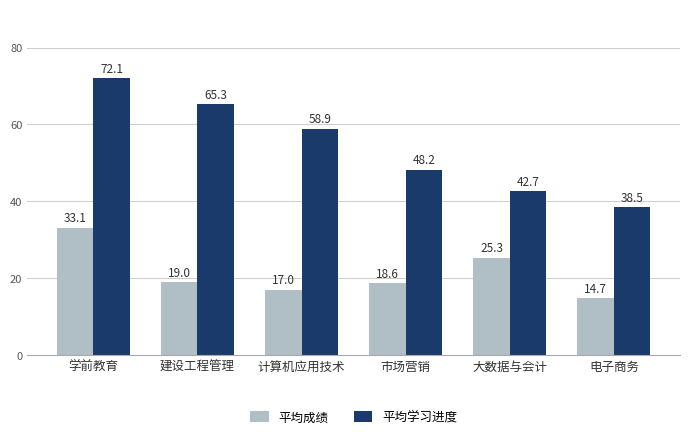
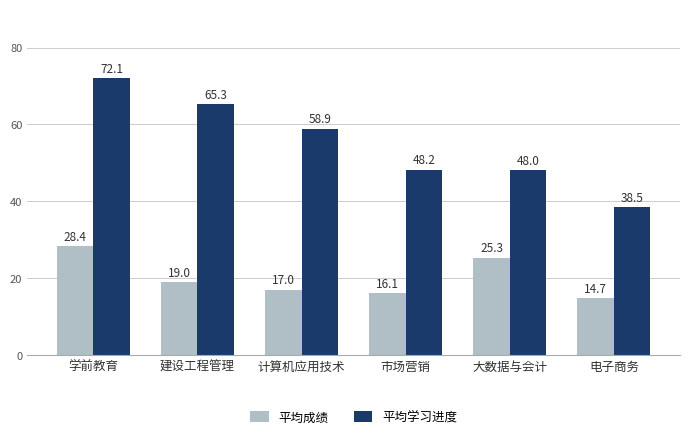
平均成绩, 学前教育: 33.1 -> 28.4
平均成绩, 市场营销: 18.6 -> 16.1
平均学习进度, 大数据与会计: 42.7 -> 48.0
